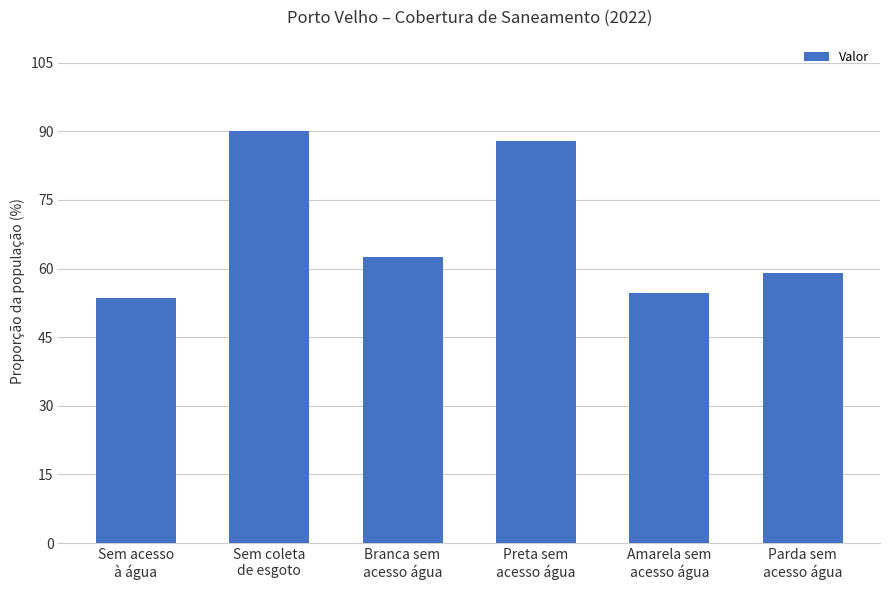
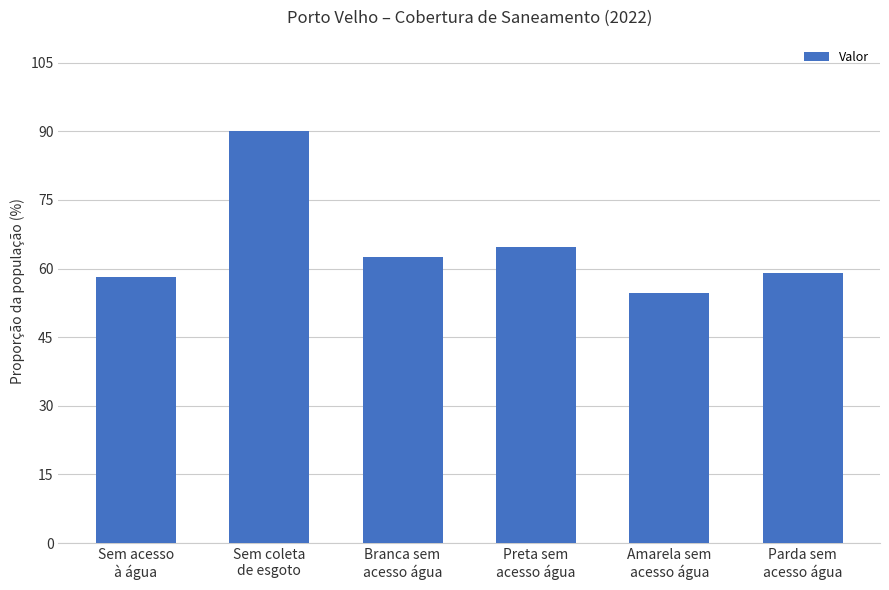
Sem acesso à água: 54 -> 58
Preta sem acesso água: 88 -> 65
